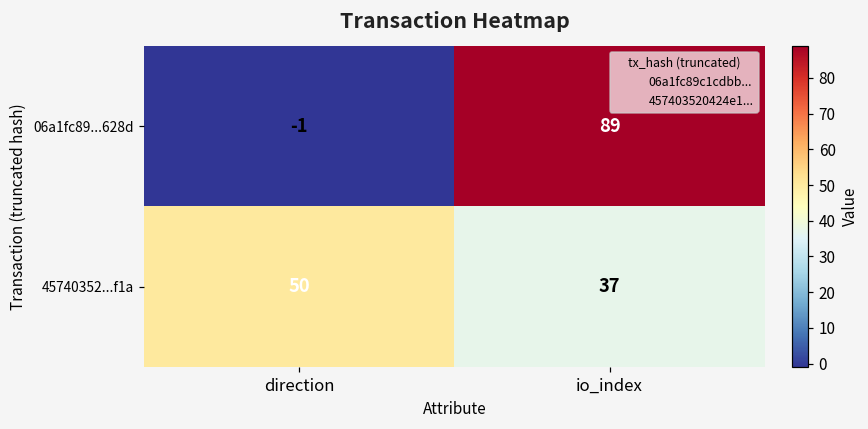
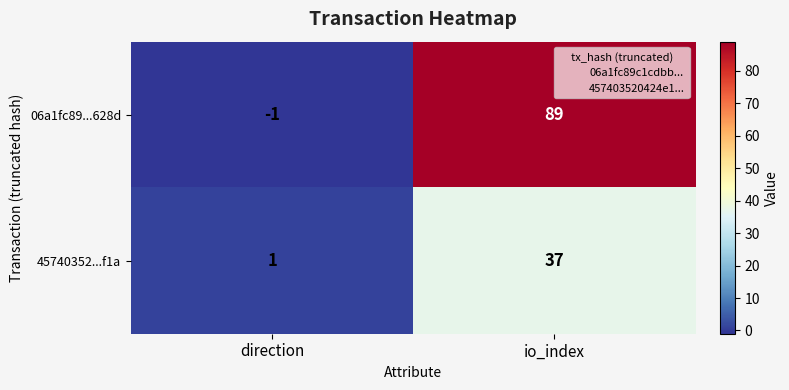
45740352...f1a, direction: 50 -> 1
